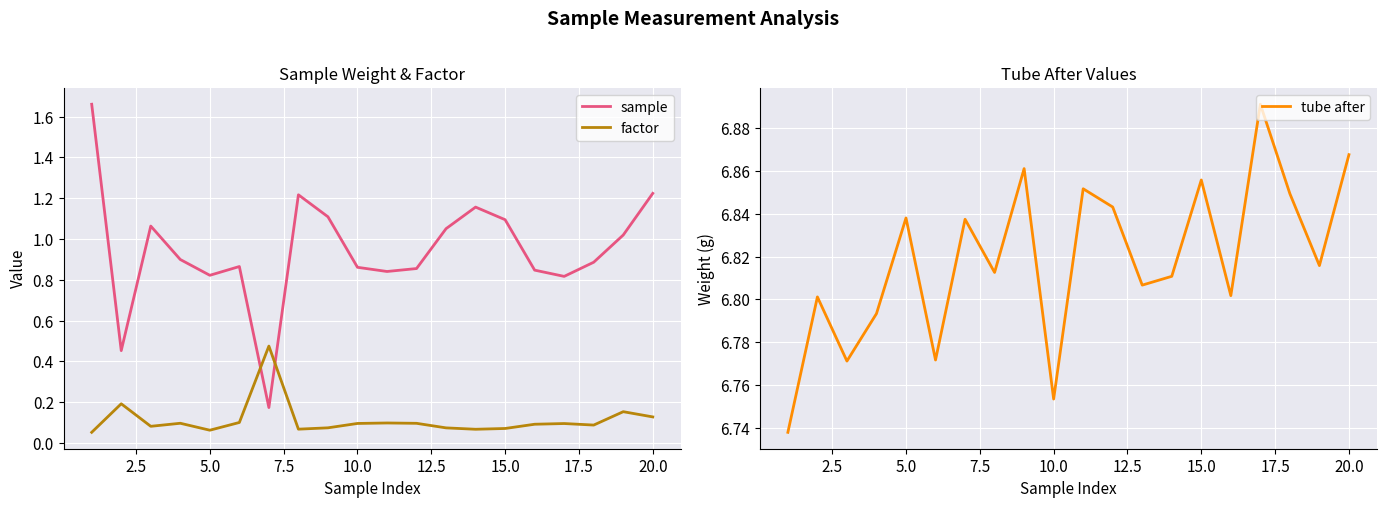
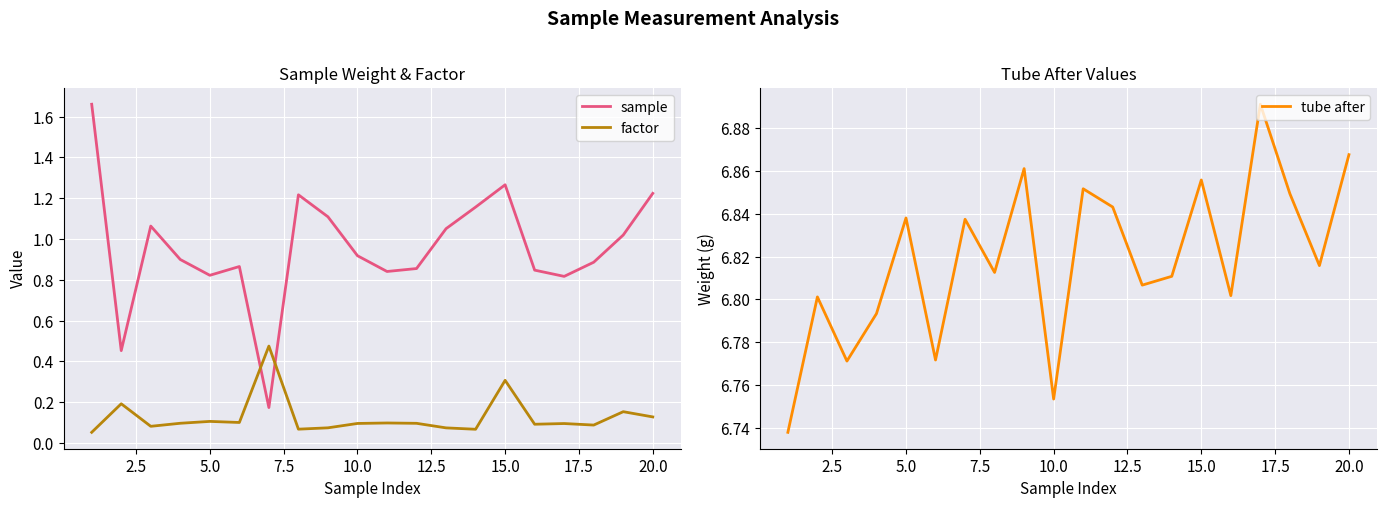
Sample Weight & Factor, factor, 5.0: 0.06 -> 0.11
Sample Weight & Factor, sample, 10.0: 0.86 -> 0.92
Sample Weight & Factor, sample, 15.0: 1.09 -> 1.27
Sample Weight & Factor, factor, 15.0: 0.07 -> 0.31
